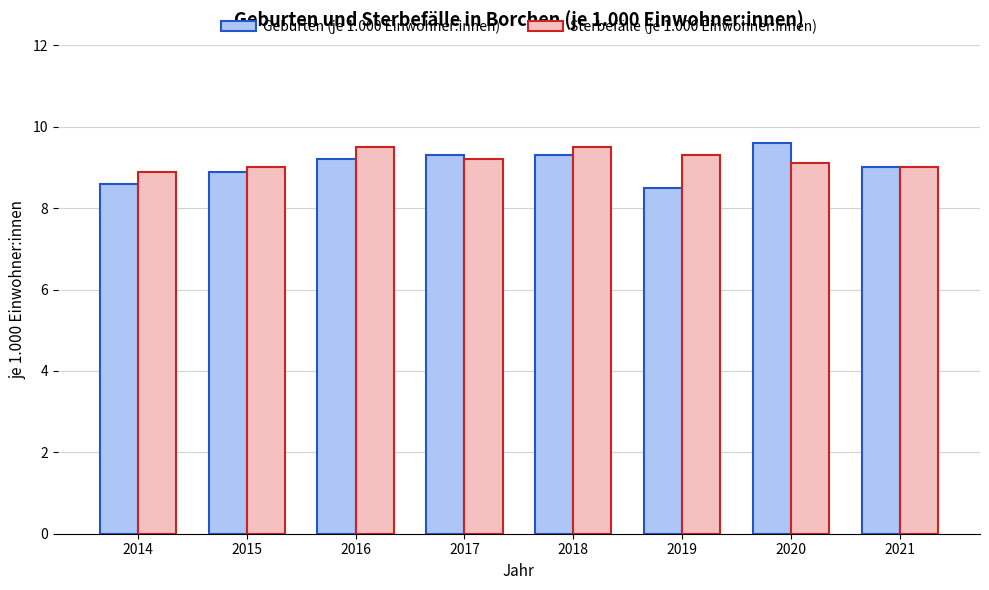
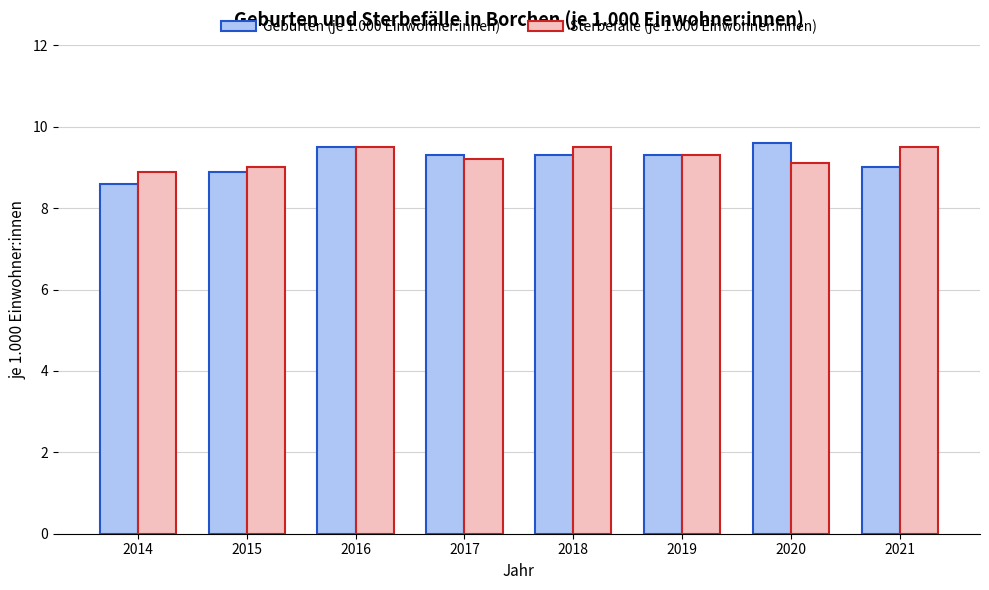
Geburten (je 1.000 Einwohner:innen), 2016: 9.2 -> 9.5
Geburten (je 1.000 Einwohner:innen), 2019: 8.5 -> 9.3
Sterbefälle (je 1.000 Einwohner:innen), 2021: 9.0 -> 9.5
